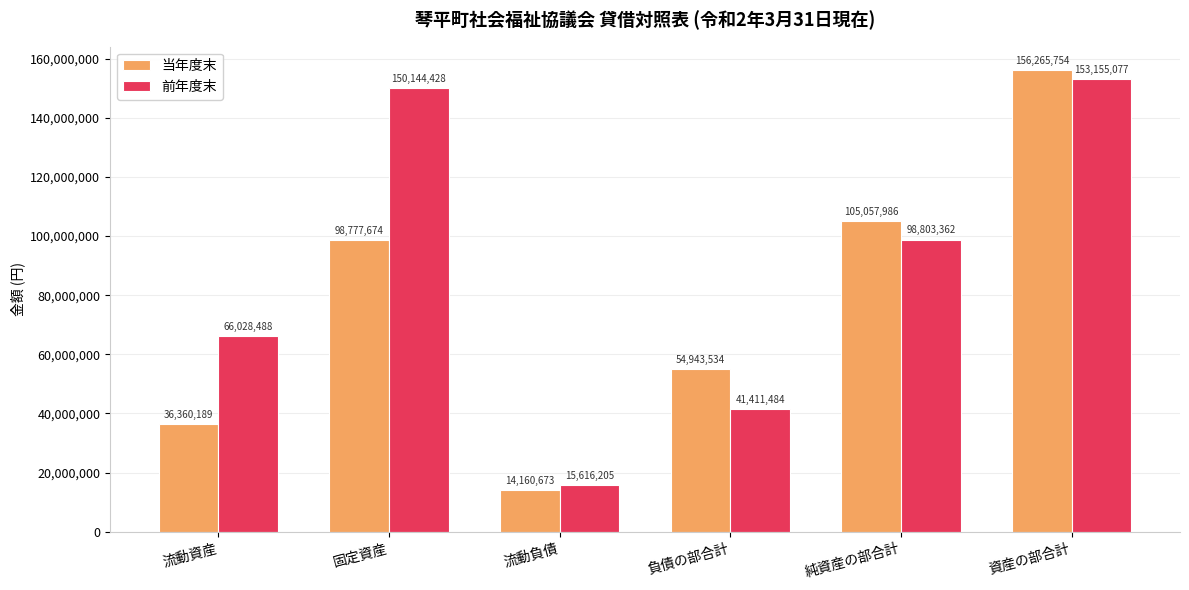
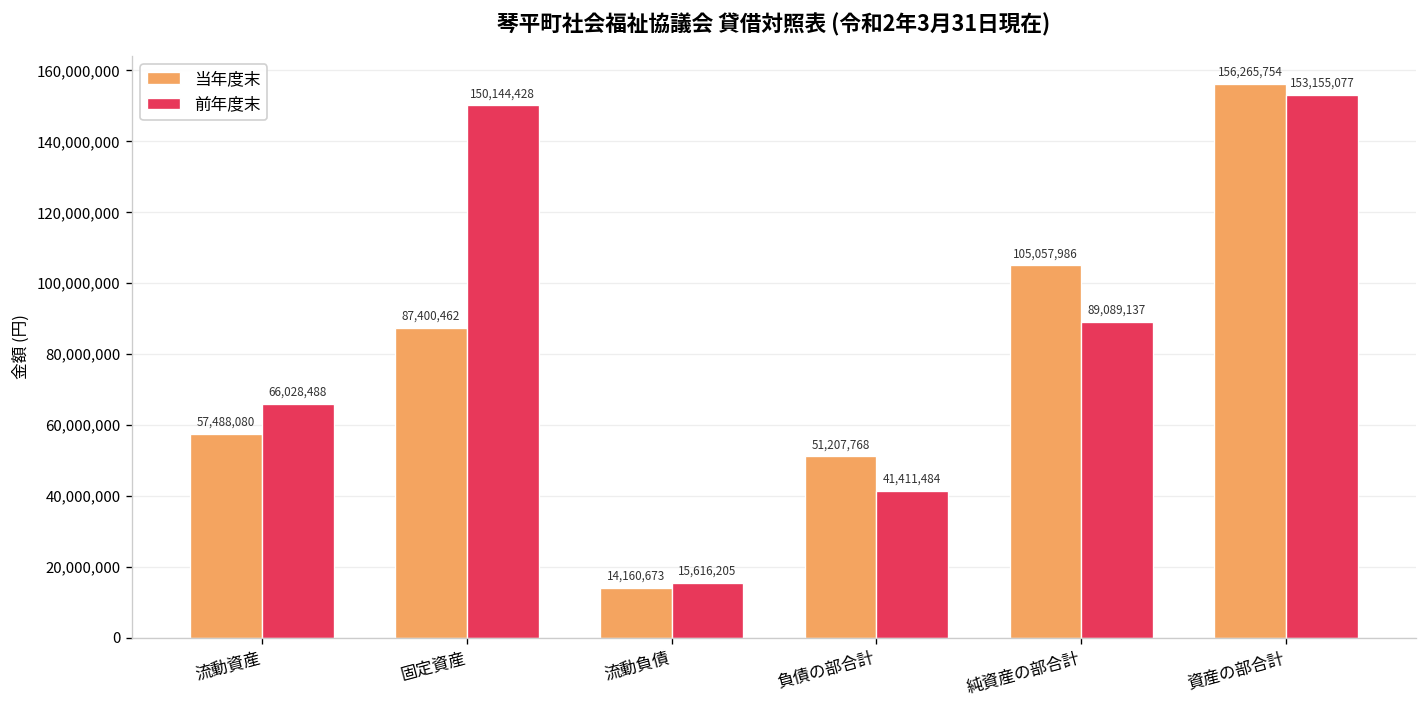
当年度末, 流動資産: 36,360,189 -> 57,488,080
当年度末, 固定資産: 98,777,674 -> 87,400,462
当年度末, 負債の部合計: 54,943,534 -> 51,207,768
前年度末, 純資産の部合計: 98,803,362 -> 89,089,137
